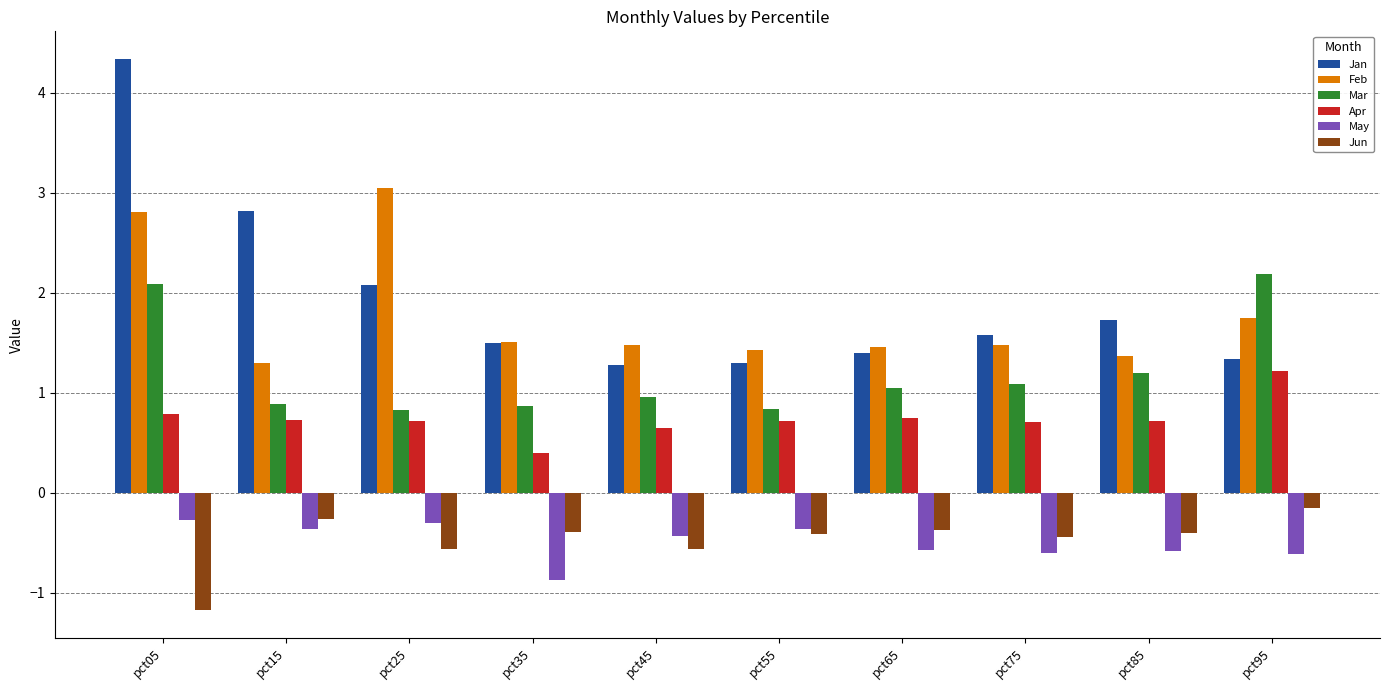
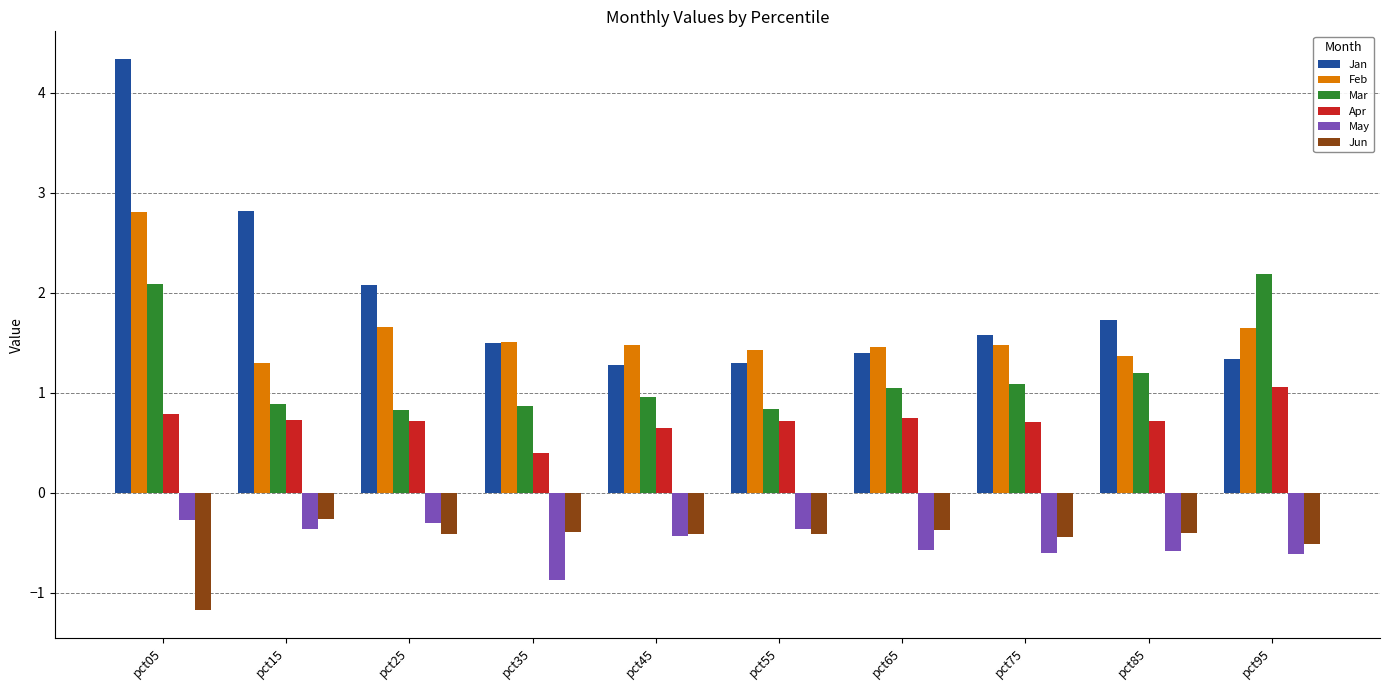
Feb, pct25: 3.04 -> 1.66
Jun, pct25: -0.56 -> -0.41
Jun, pct45: -0.57 -> -0.41
Feb, pct95: 1.75 -> 1.64
Apr, pct95: 1.22 -> 1.06
Jun, pct95: -0.15 -> -0.51
